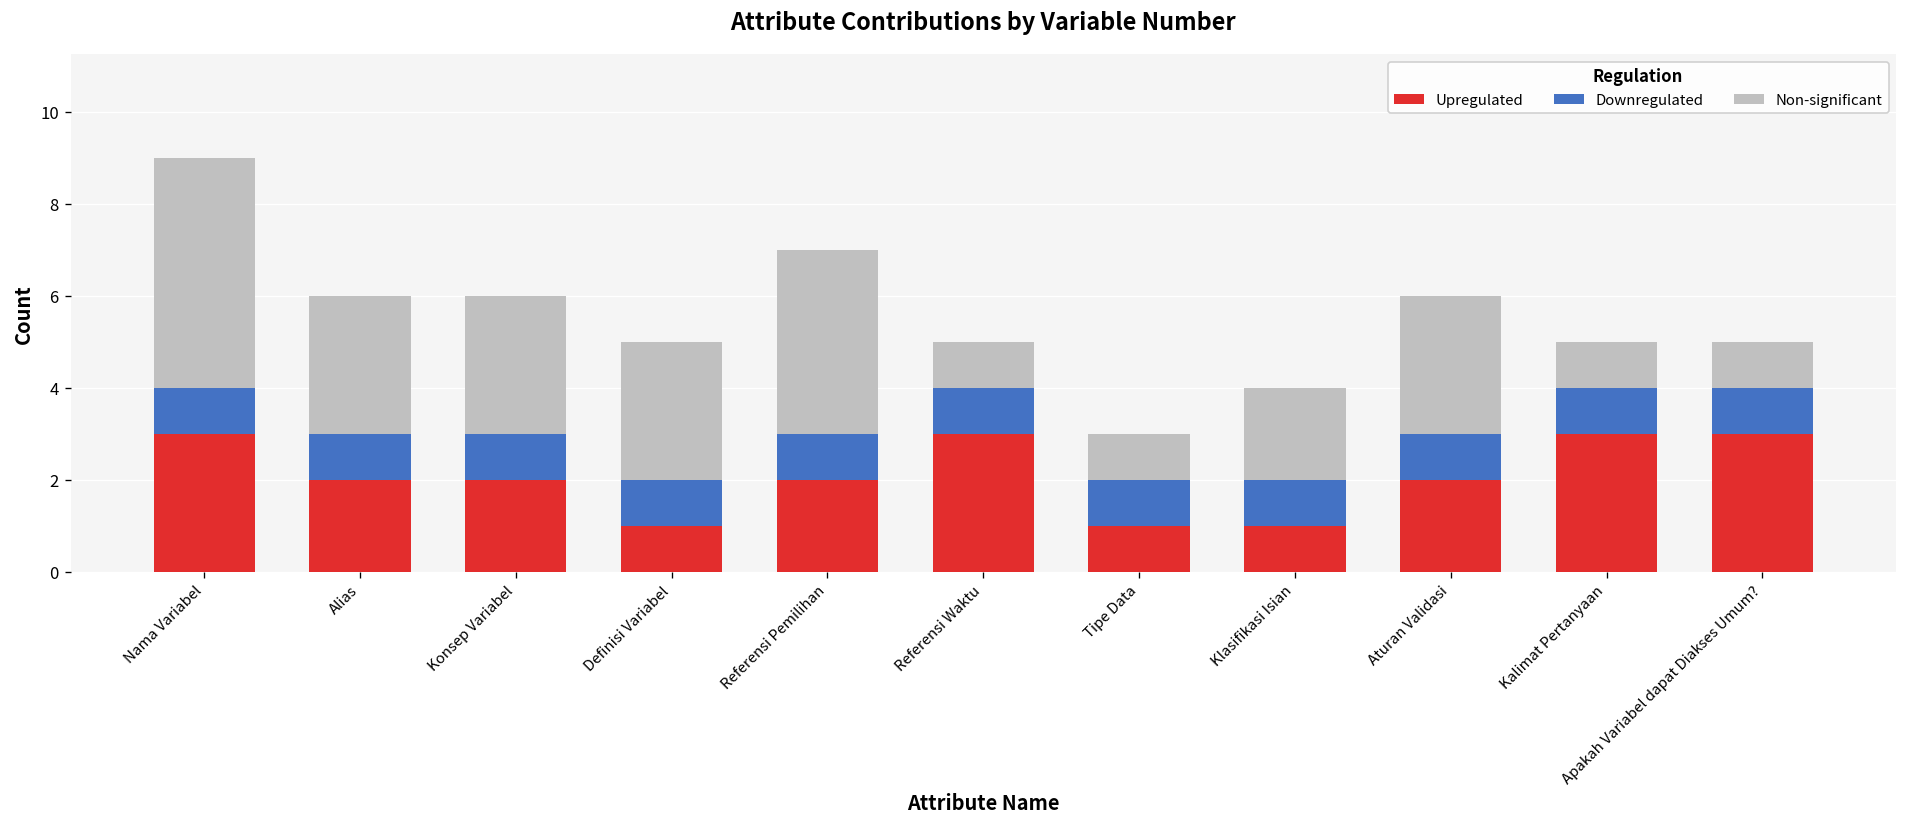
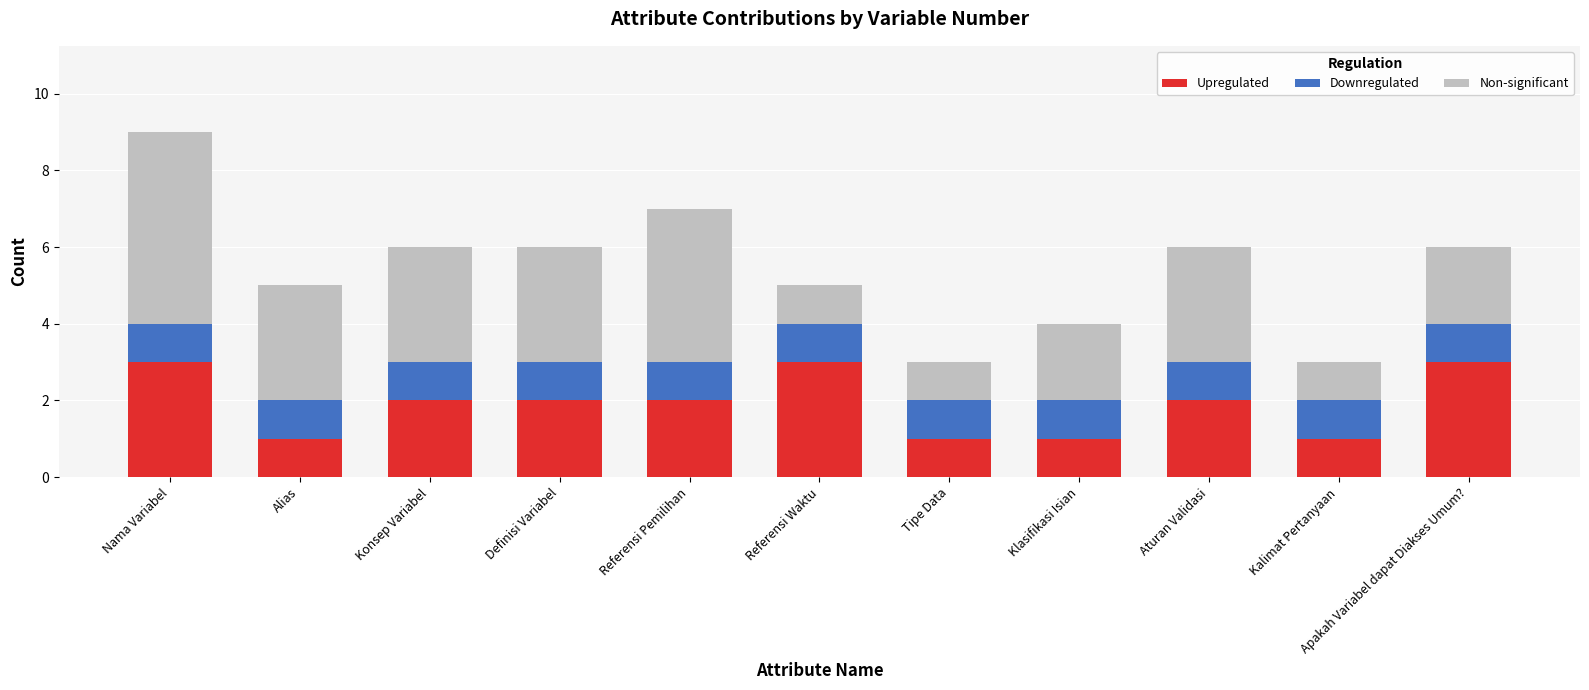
Upregulated, Alias: 2 -> 1
Upregulated, Definisi Variabel: 1 -> 2
Upregulated, Kalimat Pertanyaan: 3 -> 1
Non-significant, Apakah Variabel dapat Diakses Umum?: 1 -> 2
